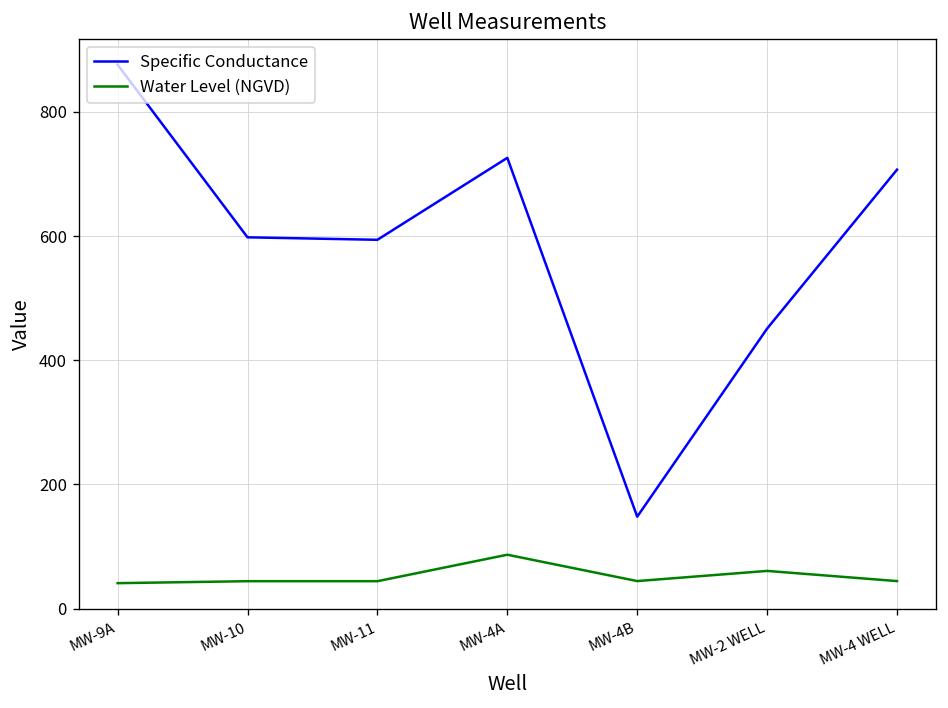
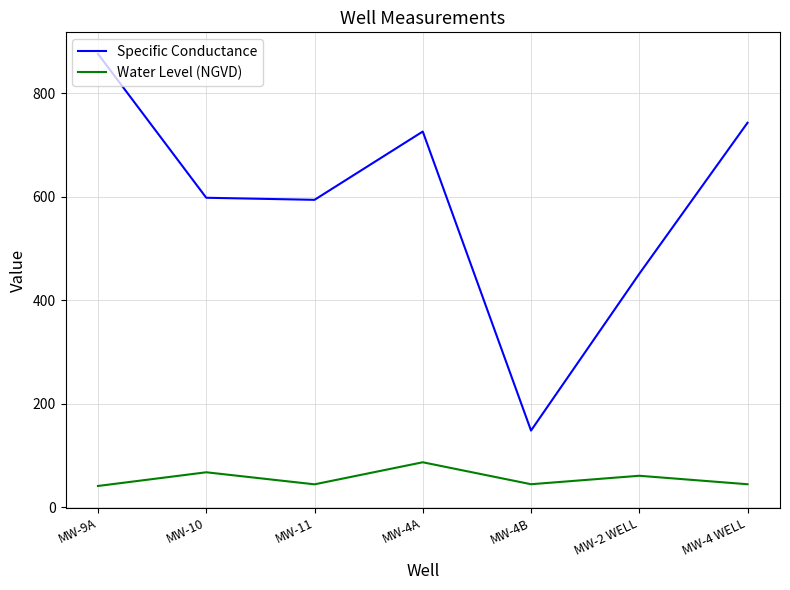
Water Level (NGVD), MW-10: 40 -> 70
Specific Conductance, MW-4 WELL: 710 -> 740
